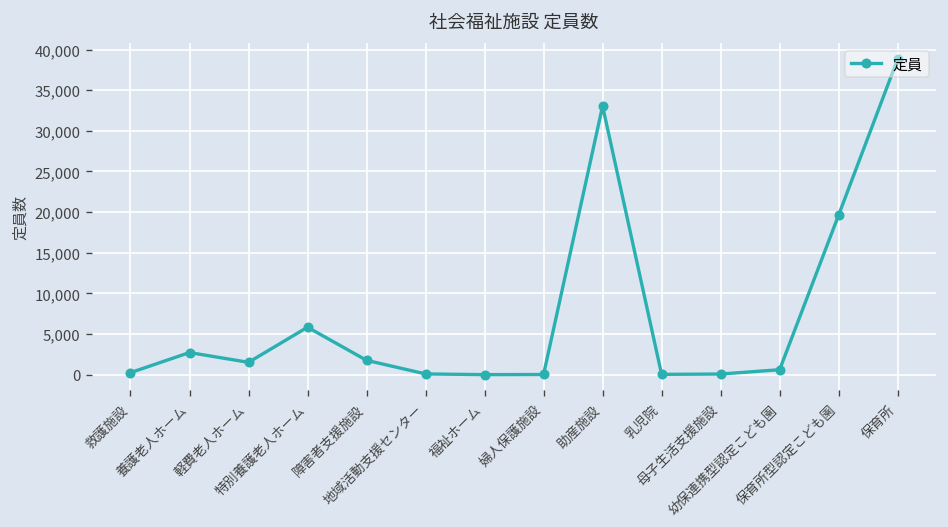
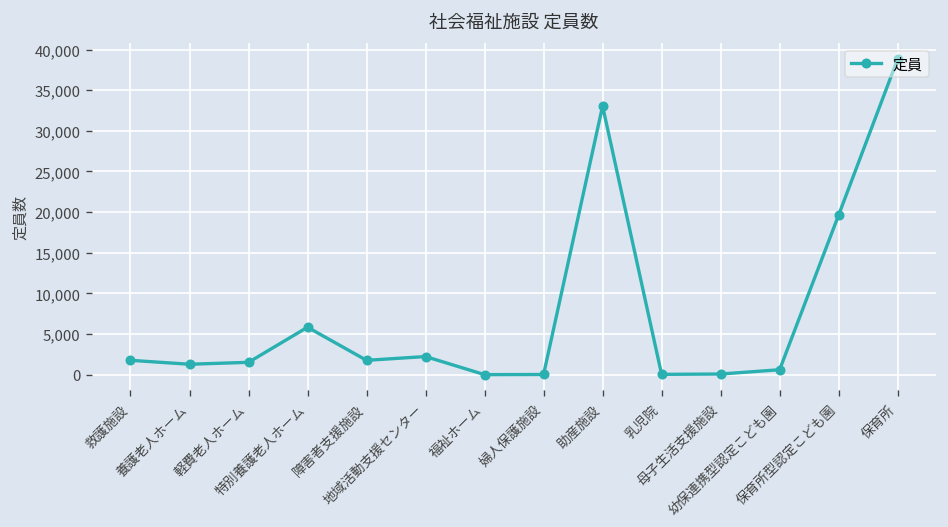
救護施設: 0 -> 2,000
養護老人ホーム: 3,000 -> 1,000
地域活動支援センター: 0 -> 2,000
